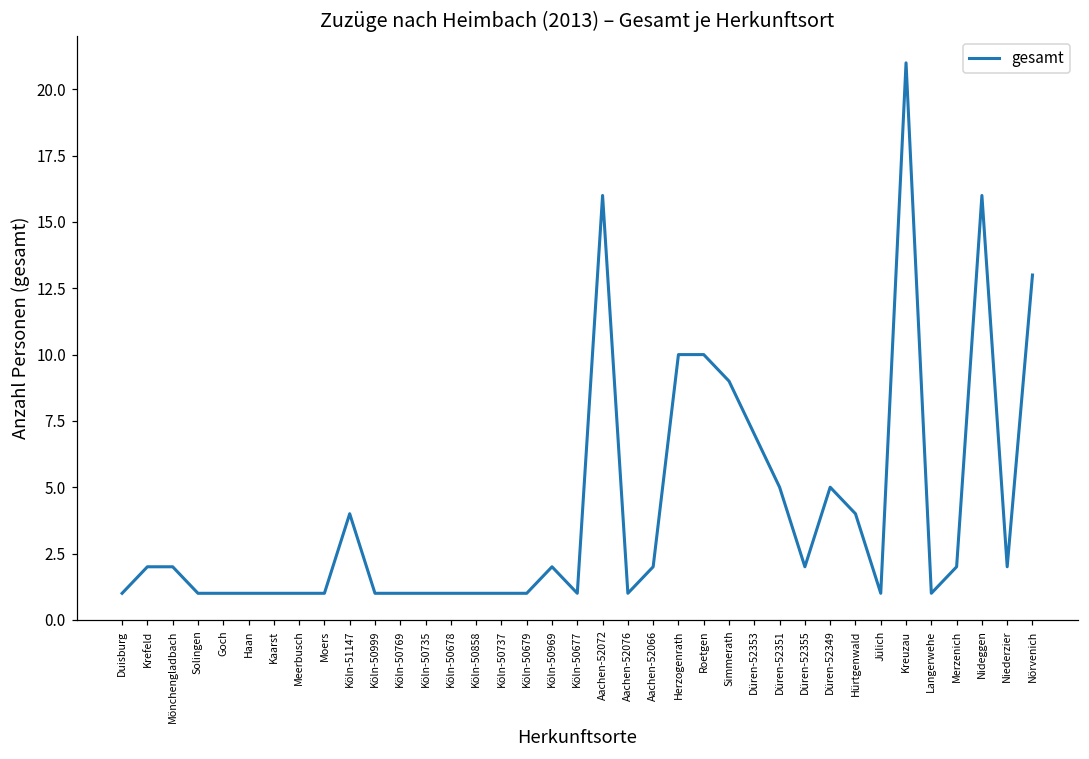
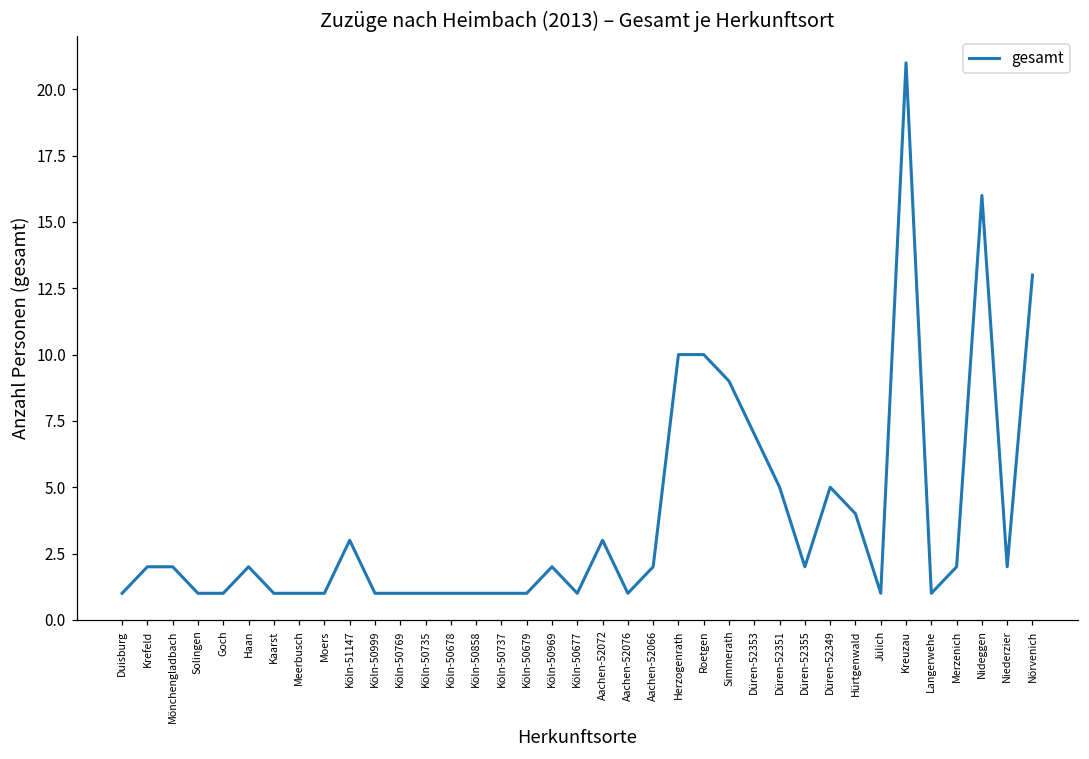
Haan: 1 -> 2
Köln-51147: 4 -> 3
Aachen-52072: 16 -> 3
